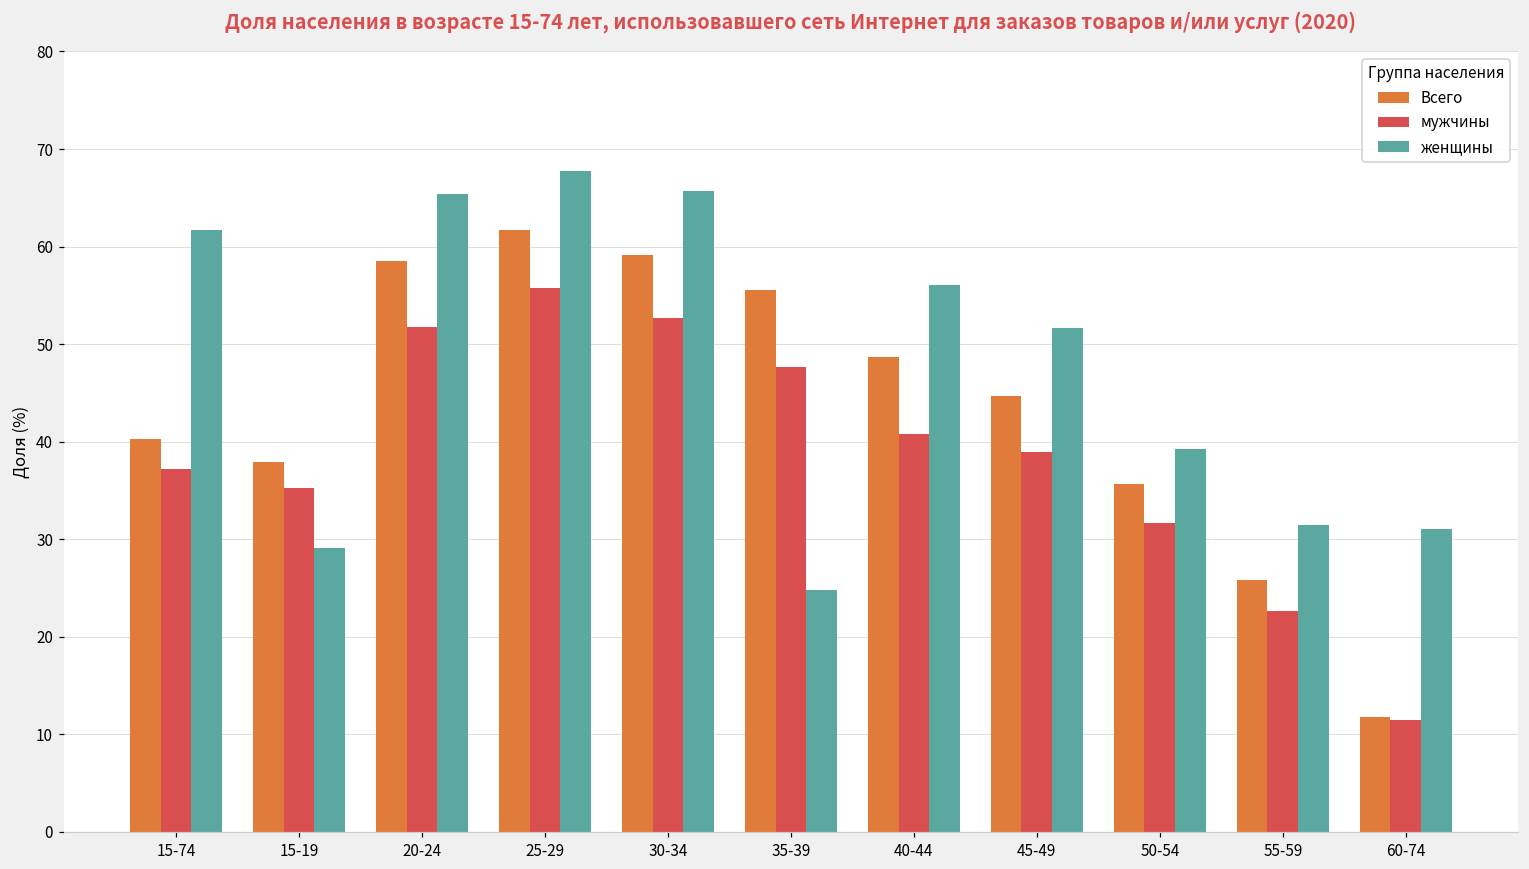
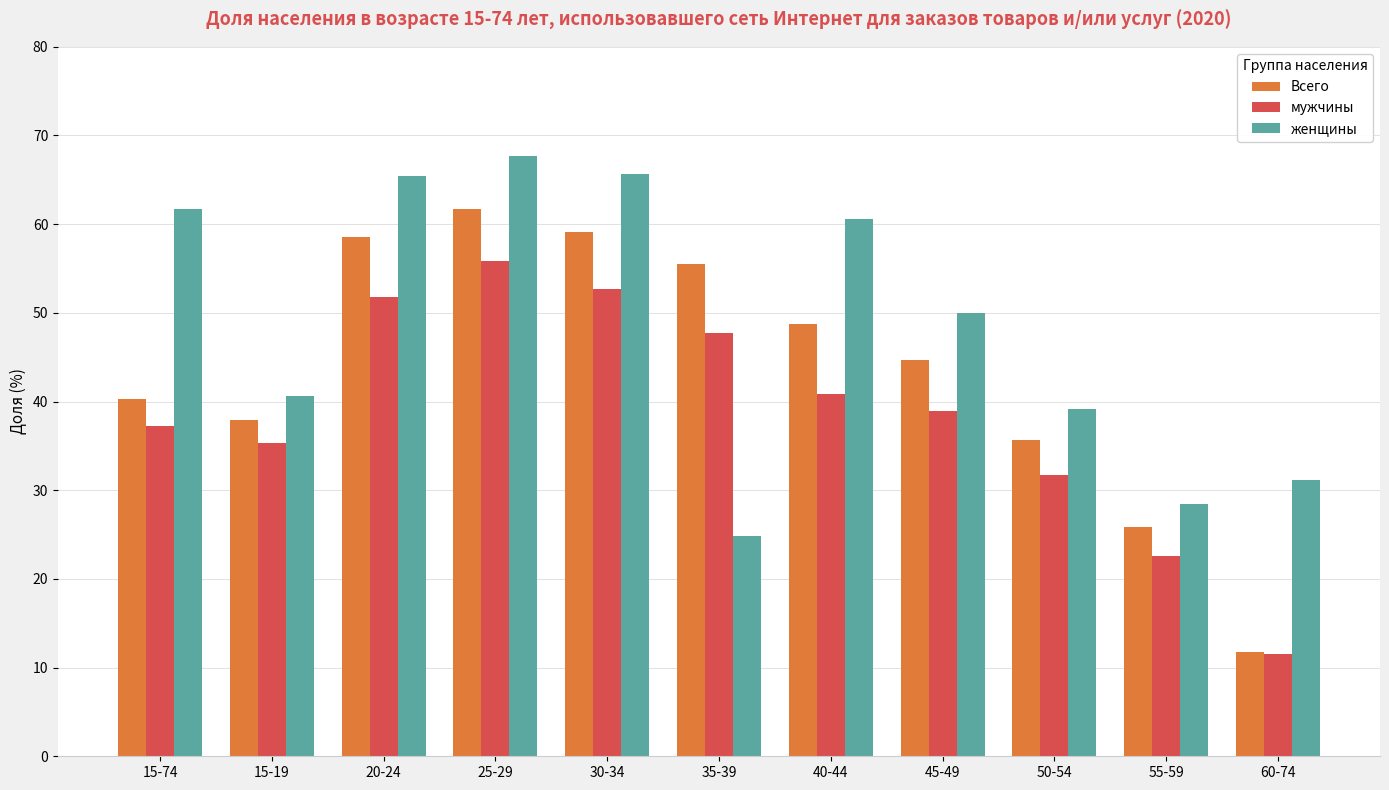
женщины, 15-19: 29 -> 41
женщины, 40-44: 56 -> 61
женщины, 45-49: 52 -> 50
женщины, 55-59: 32 -> 28
